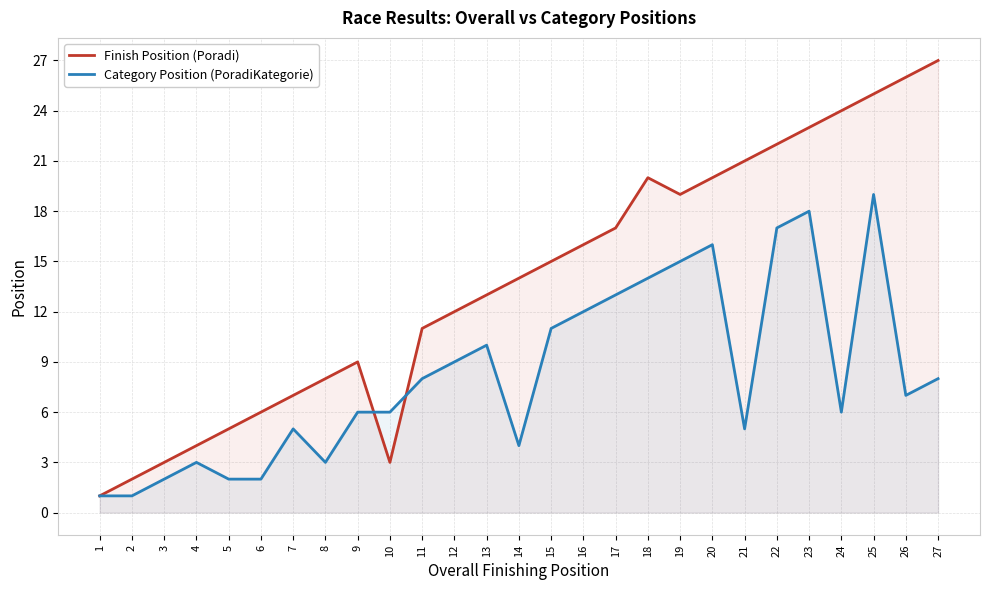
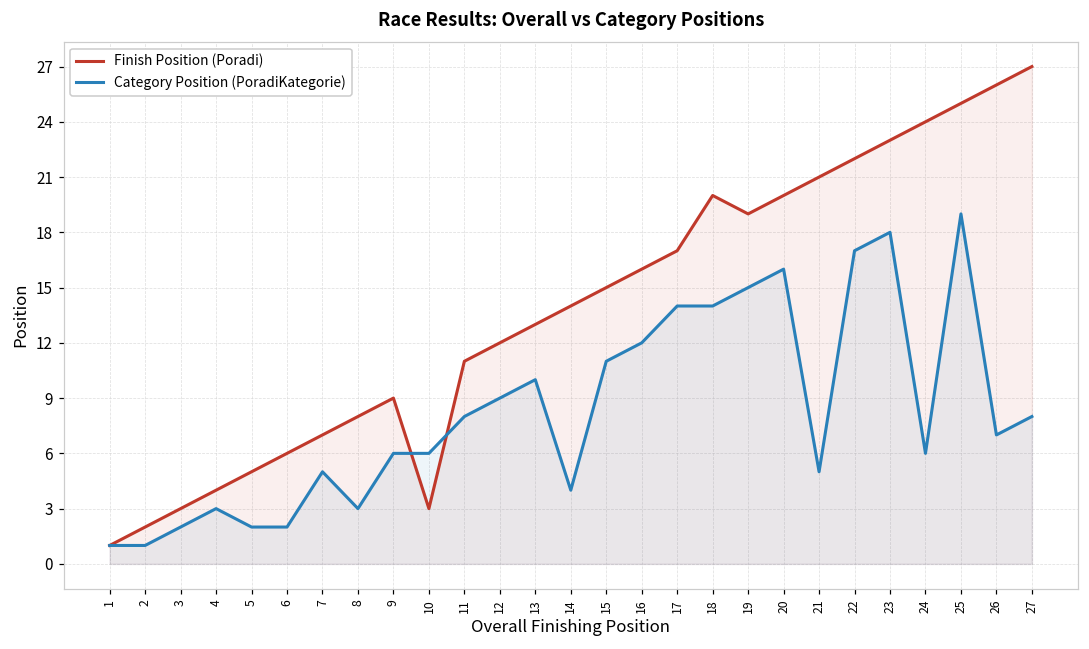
Category Position (PoradiKategorie), 17: 13 -> 14
